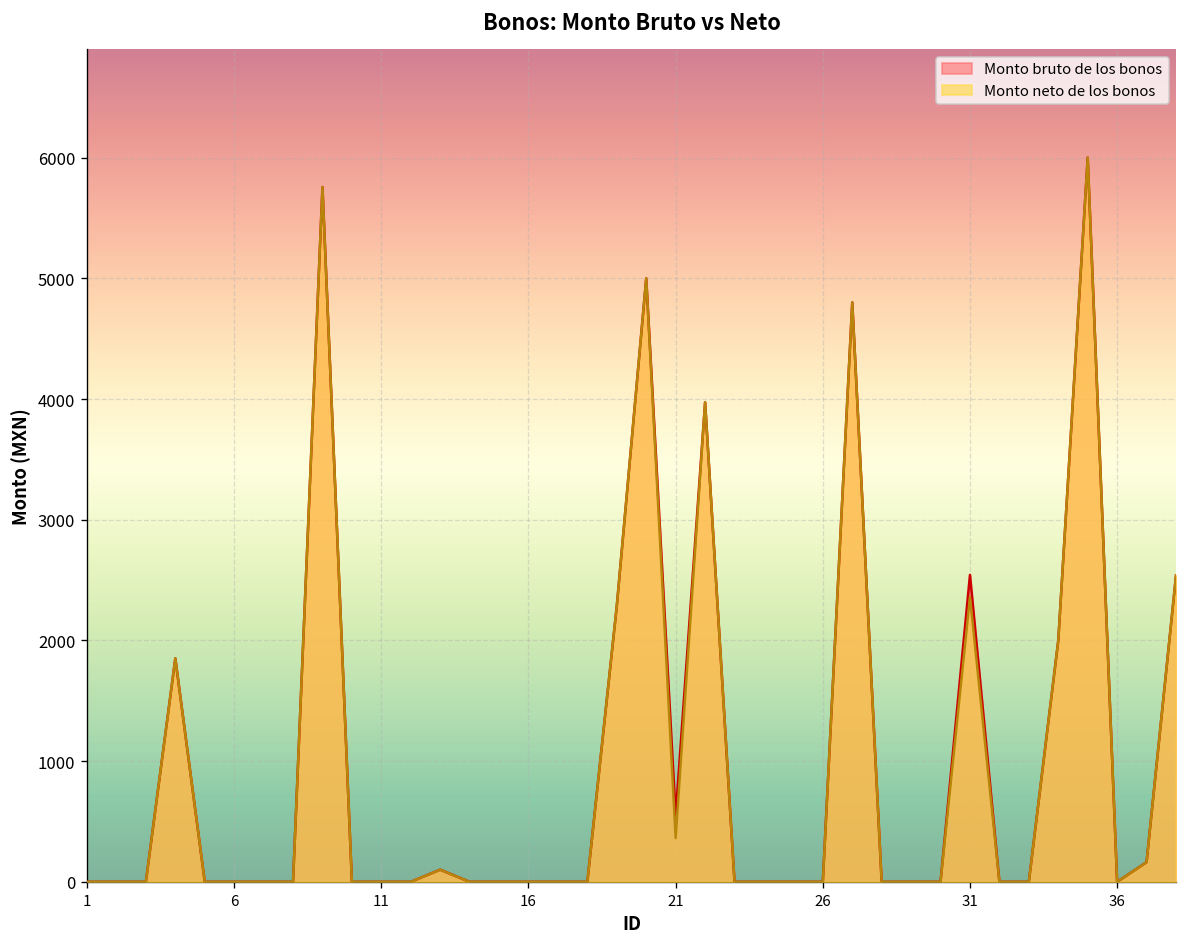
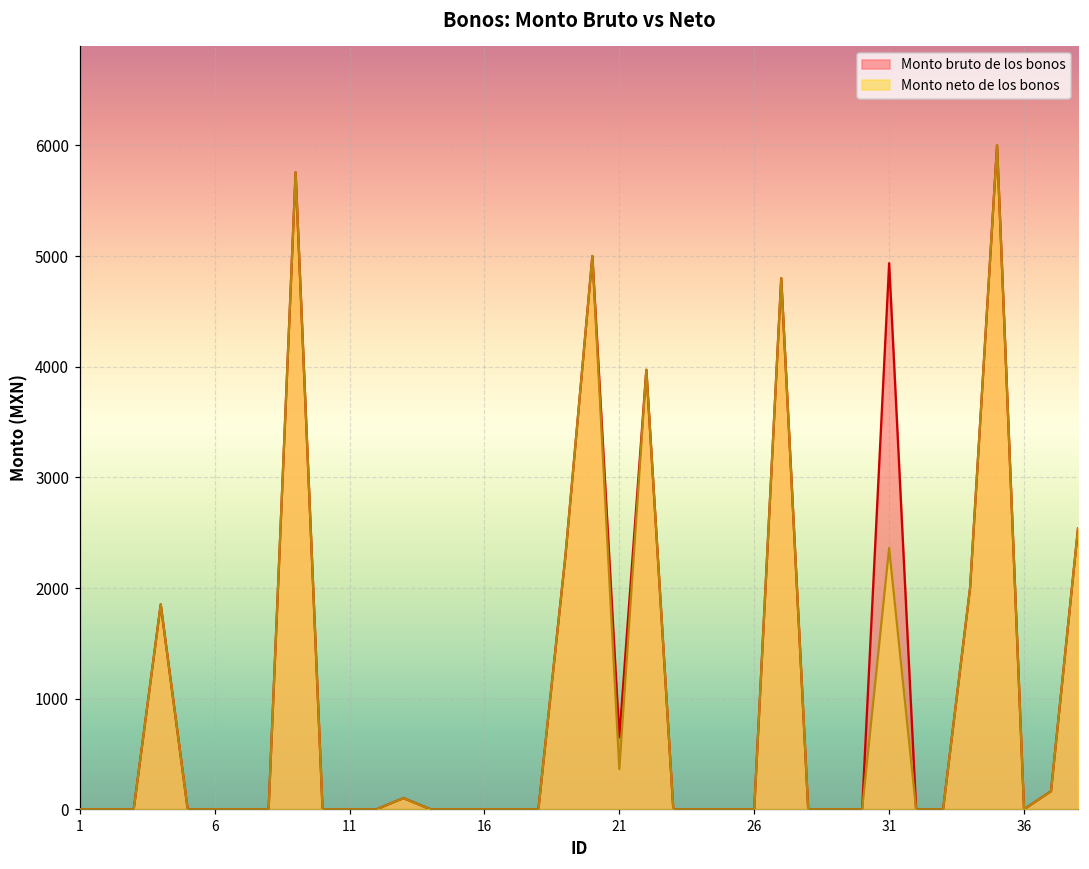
Monto bruto de los bonos, 21: 550 -> 650
Monto bruto de los bonos, 31: 2540 -> 4940
